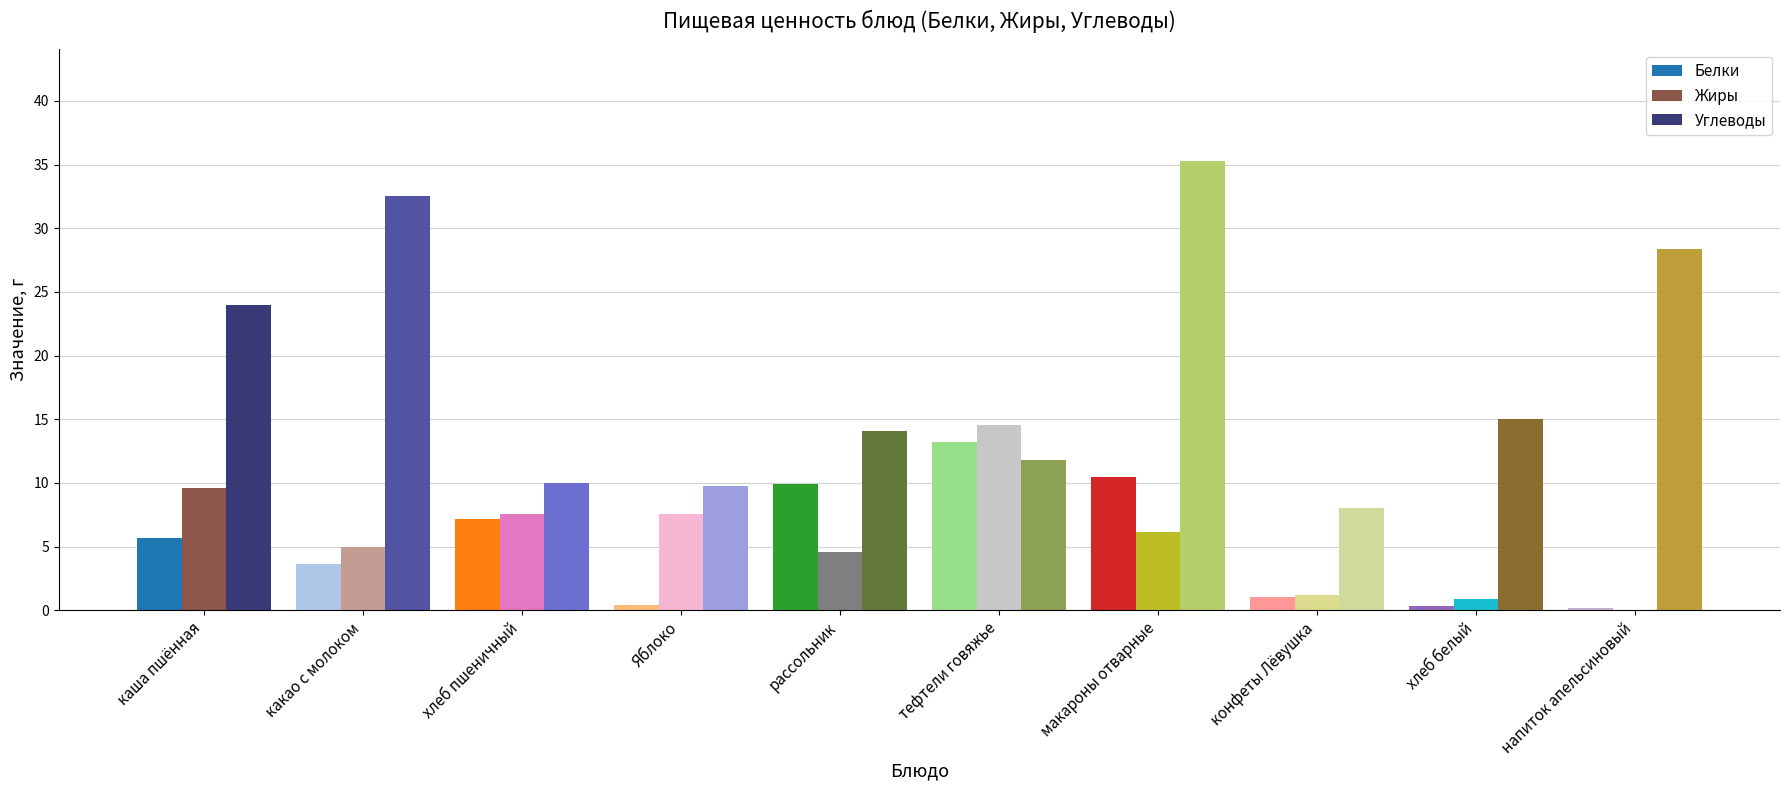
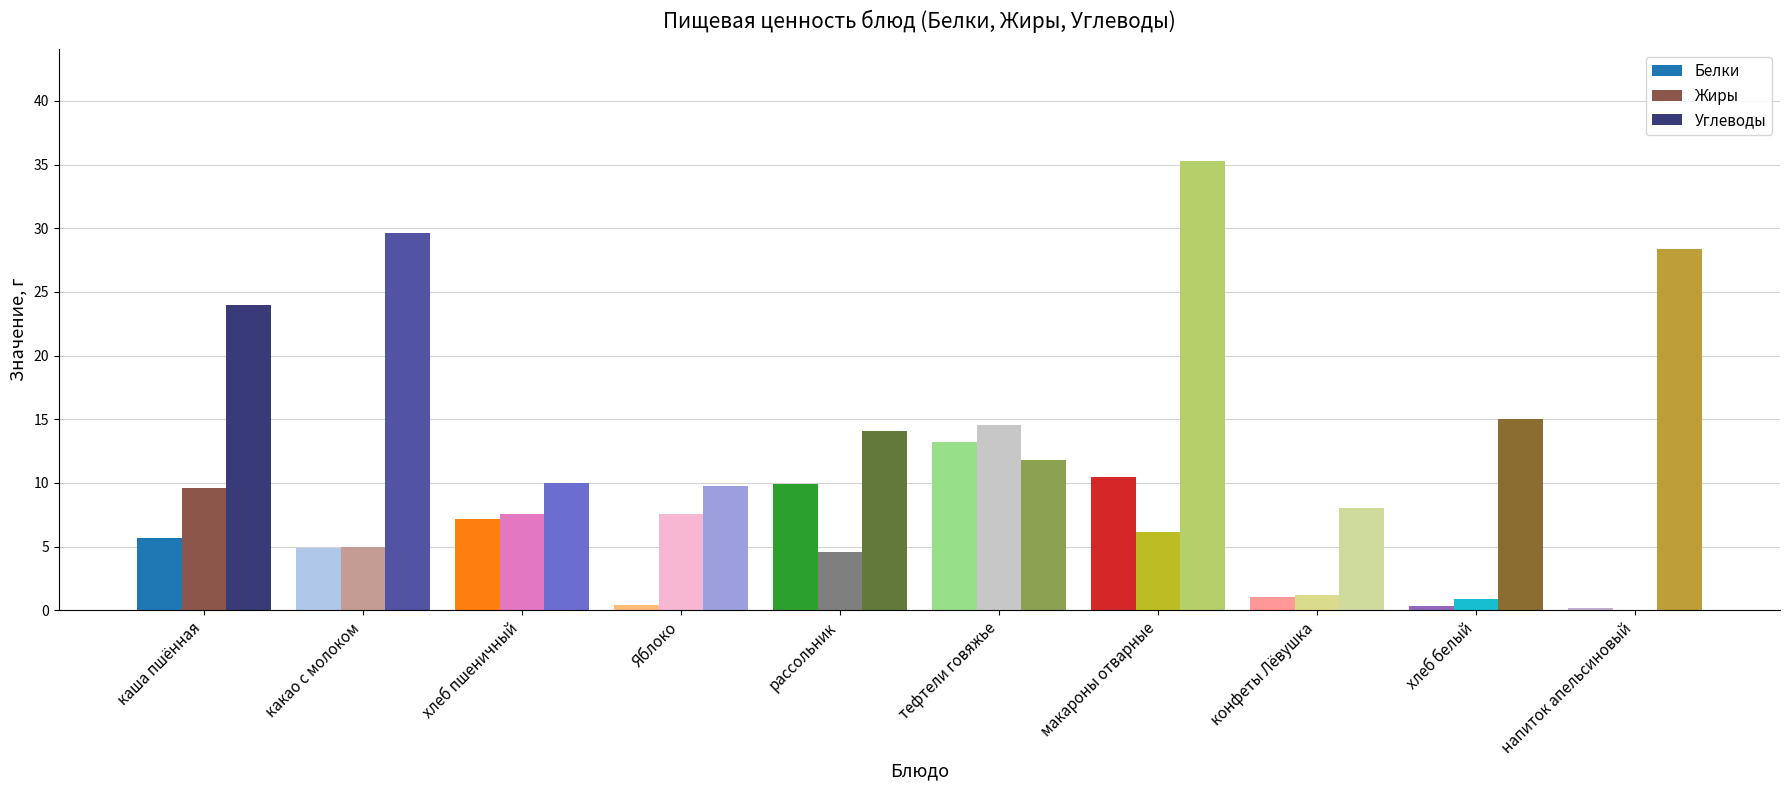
Белки, какао с молоком: 3.6 -> 4.9
Углеводы, какао с молоком: 32.5 -> 29.6
